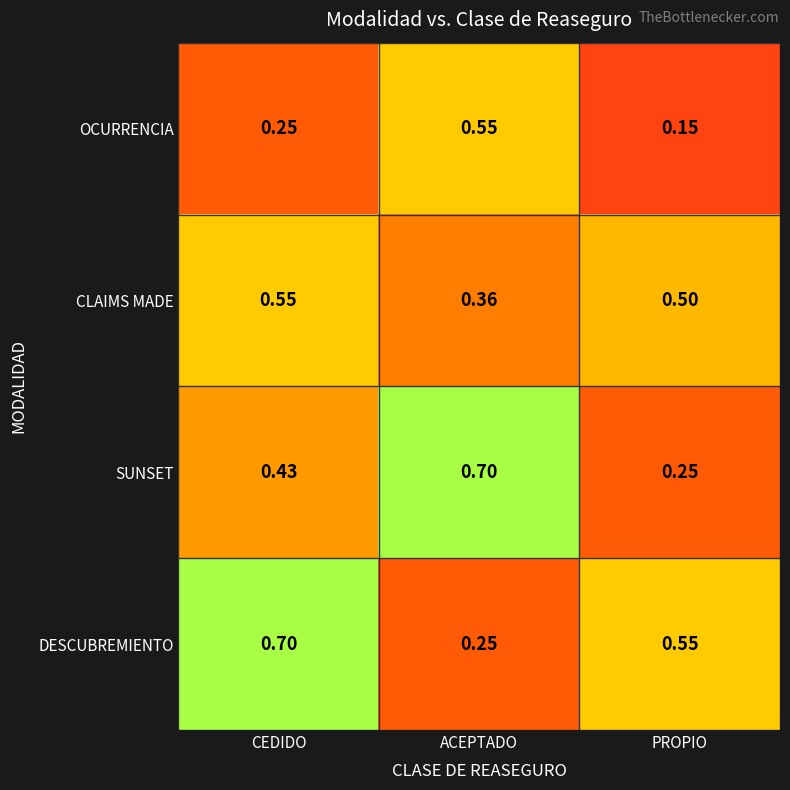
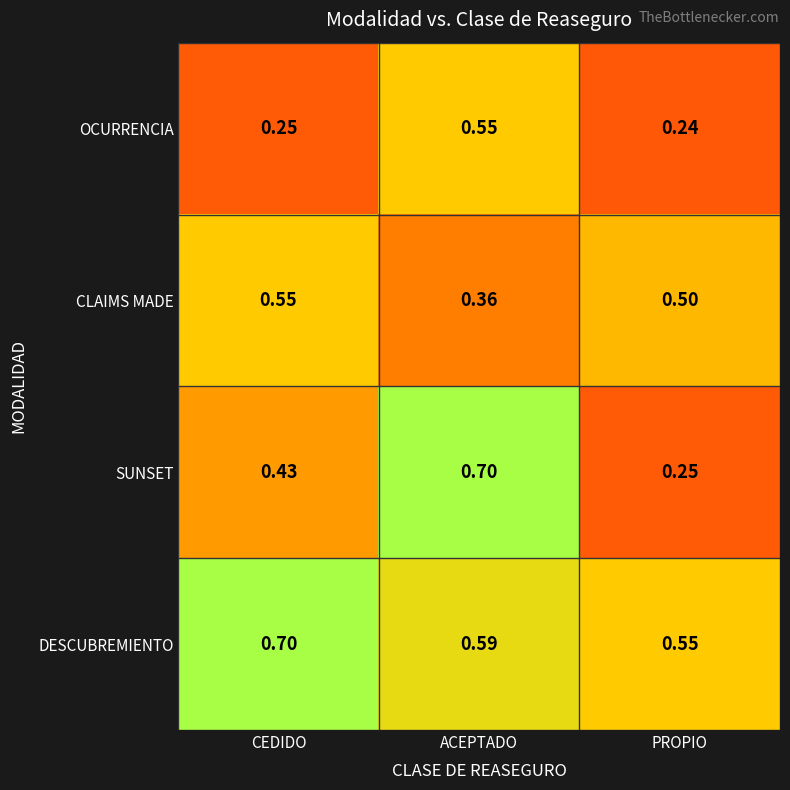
OCURRENCIA, PROPIO: 0.15 -> 0.24
DESCUBREMIENTO, ACEPTADO: 0.25 -> 0.59
